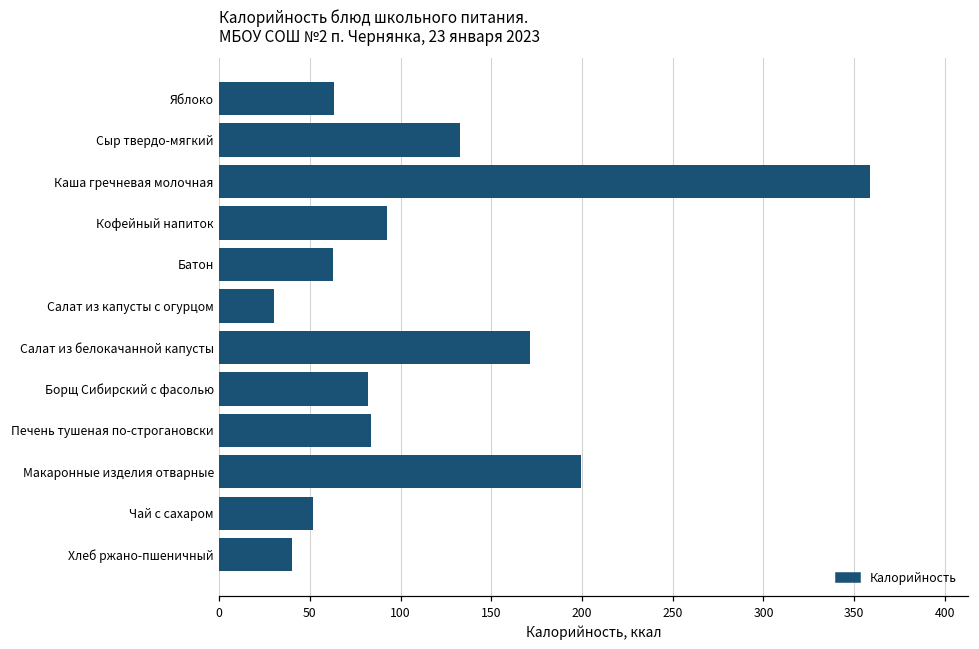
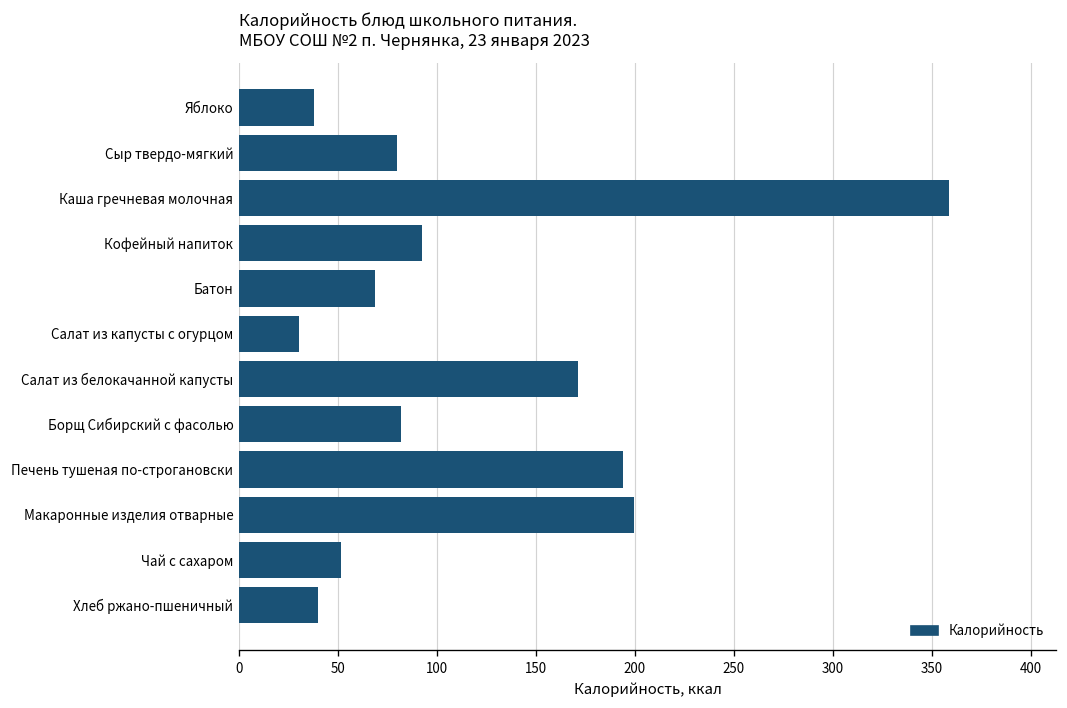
Яблоко: 63 -> 38
Сыр твердо-мягкий: 133 -> 80
Батон: 63 -> 69
Печень тушеная по-строгановски: 84 -> 194
